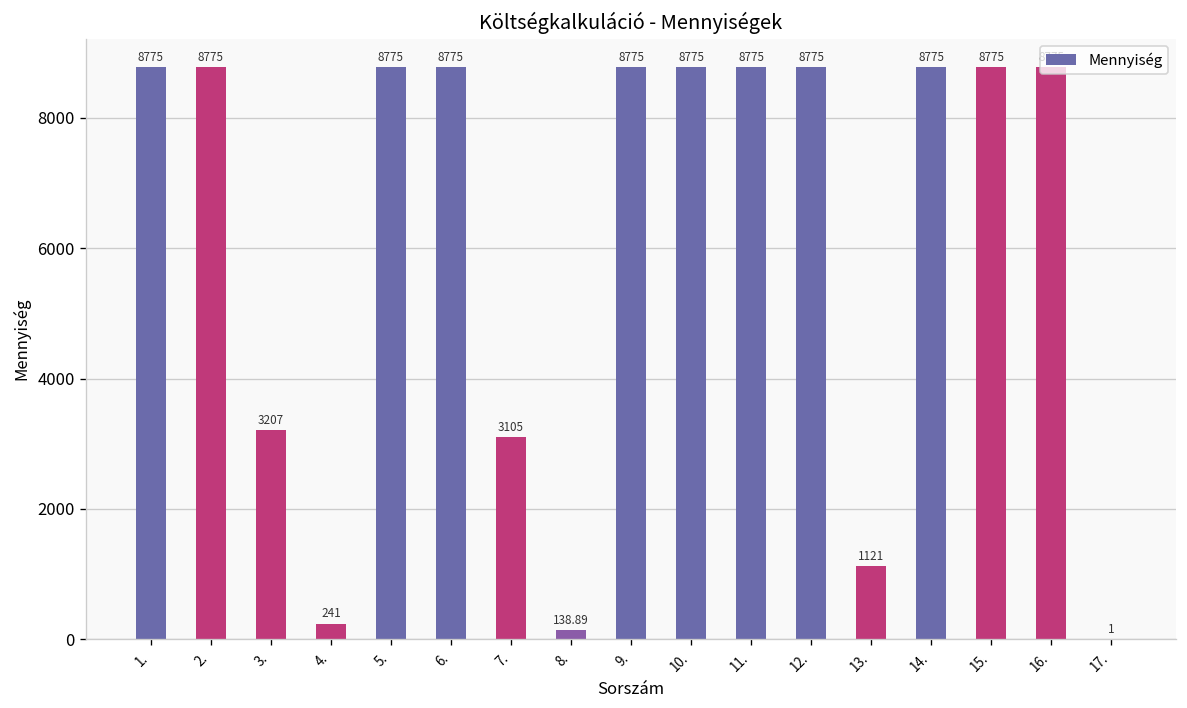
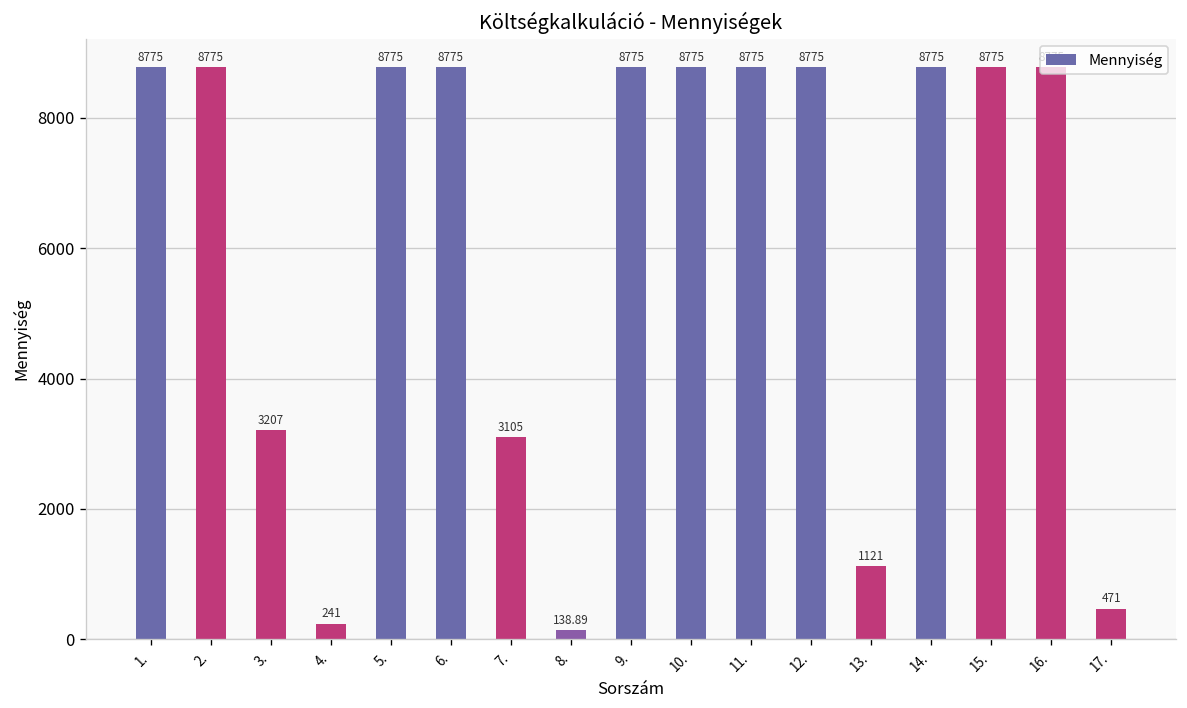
17.: 1 -> 471
